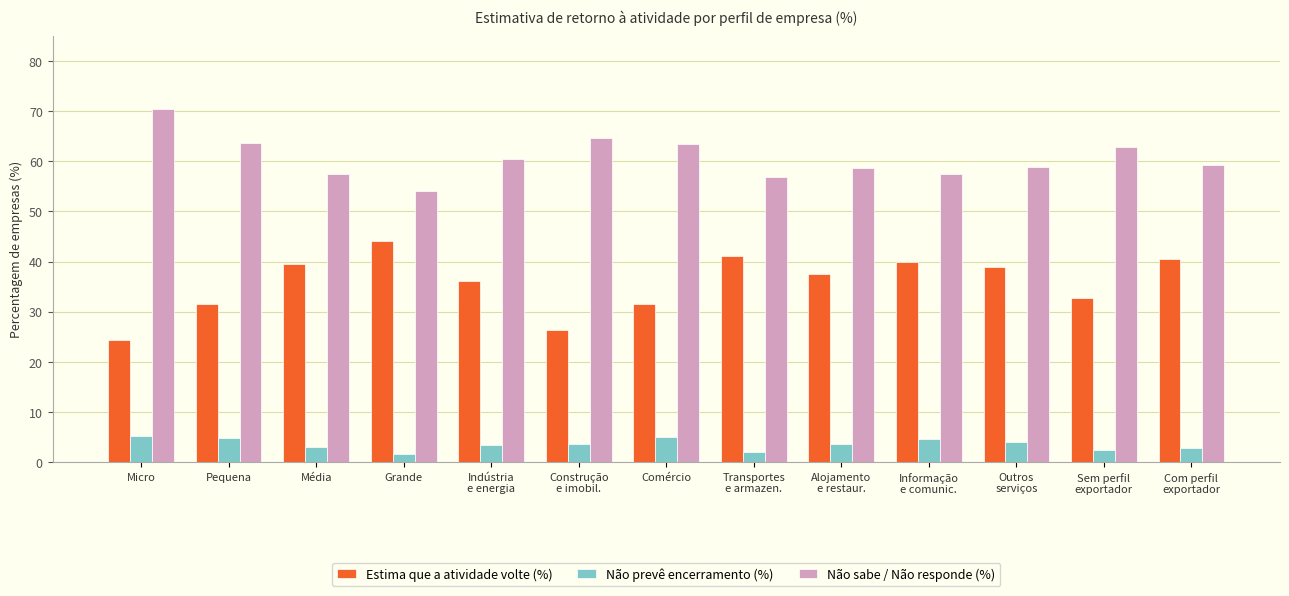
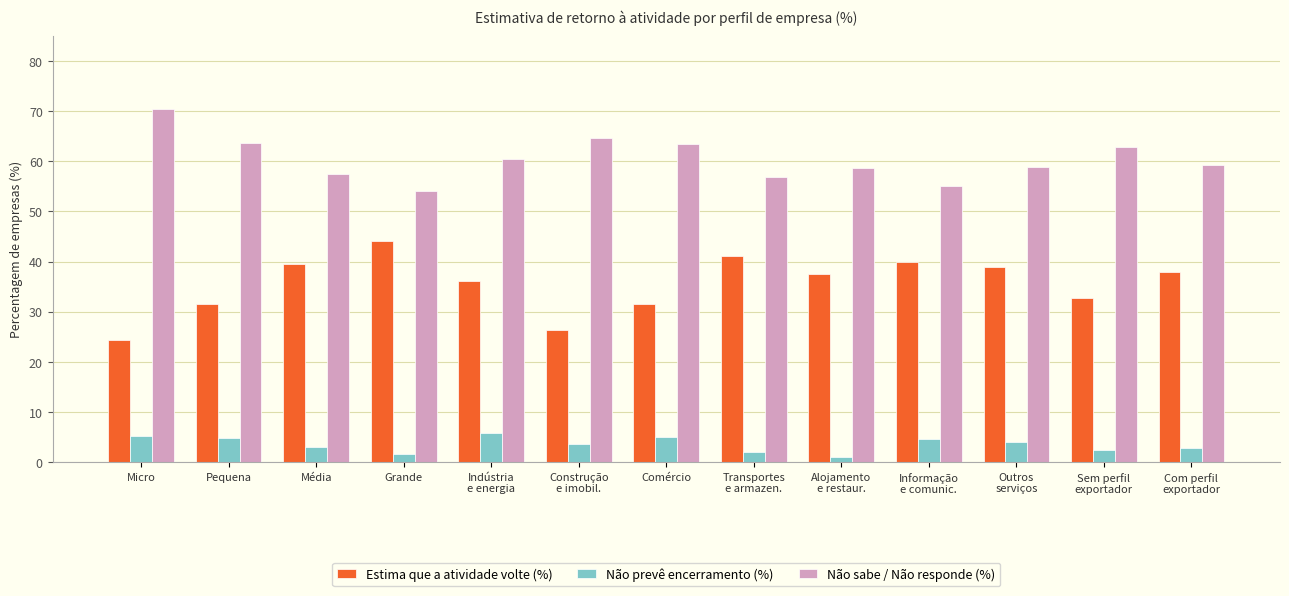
Não prevê encerramento (%), Indústria e energia: 3 -> 6
Não prevê encerramento (%), Alojamento e restaur.: 4 -> 1
Não sabe / Não responde (%), Informação e comunic.: 58 -> 55
Estima que a atividade volte (%), Com perfil exportador: 41 -> 38
